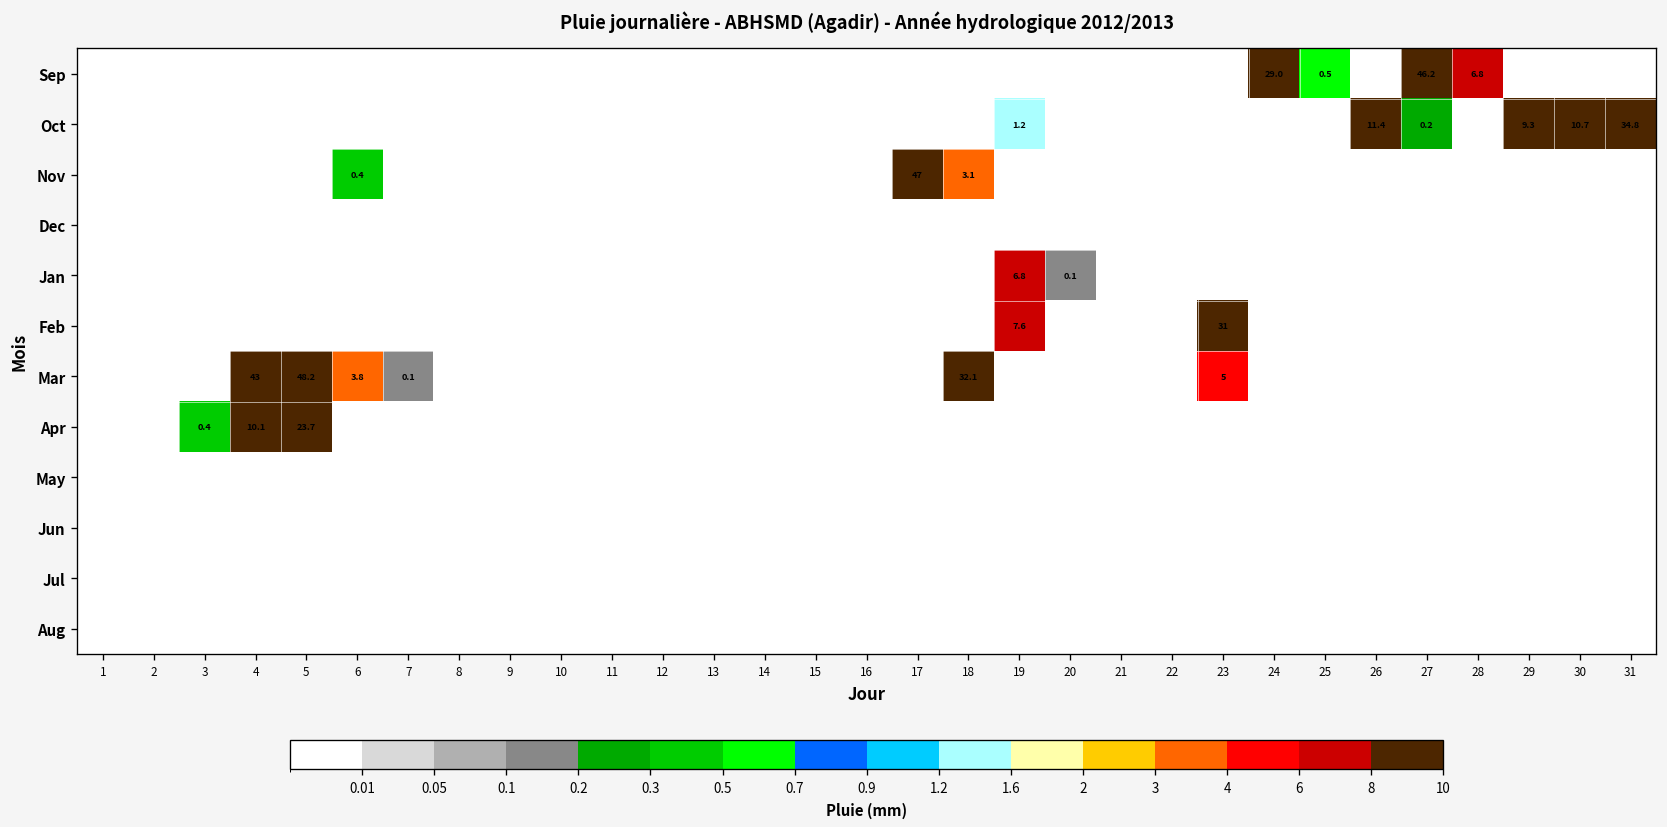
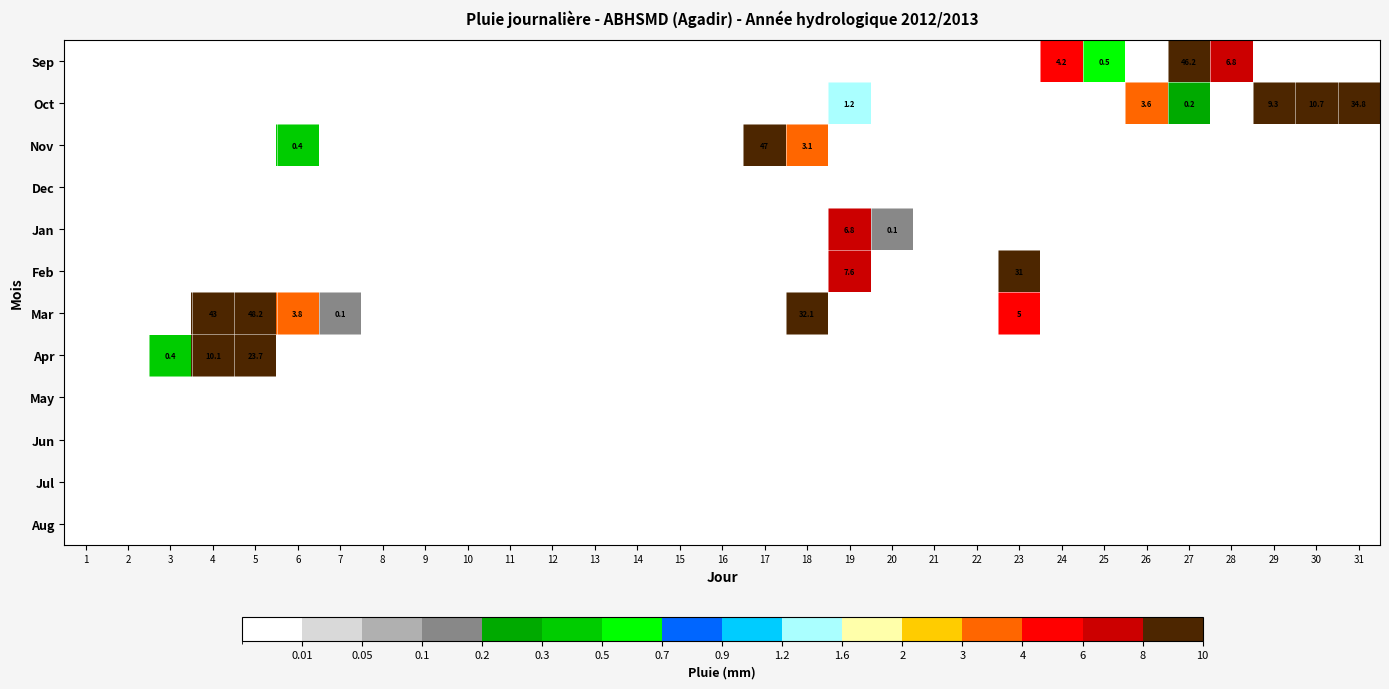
Sep, 24: 29.0 -> 4.2
Oct, 26: 11.4 -> 3.6
